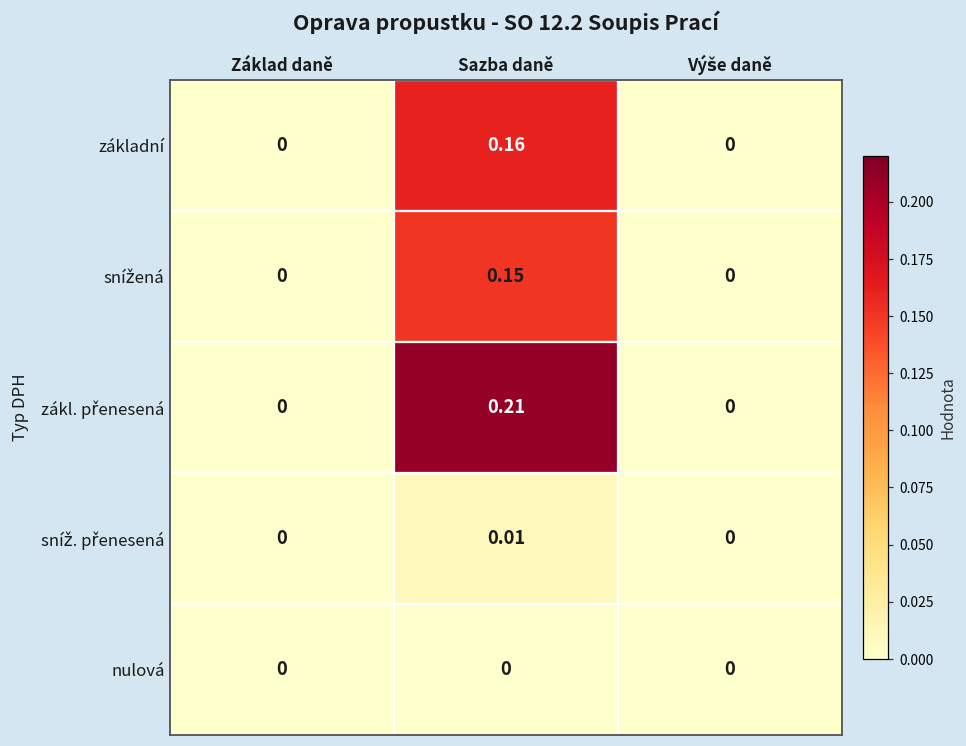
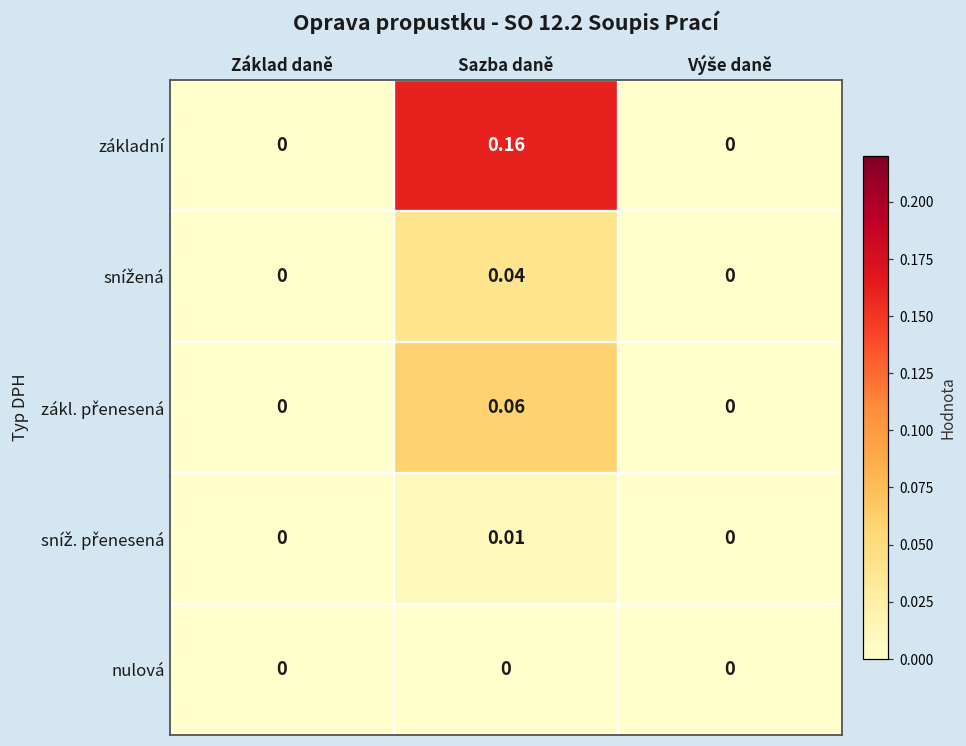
snížená, Sazba daně: 0.15 -> 0.04
zákl. přenesená, Sazba daně: 0.21 -> 0.06
